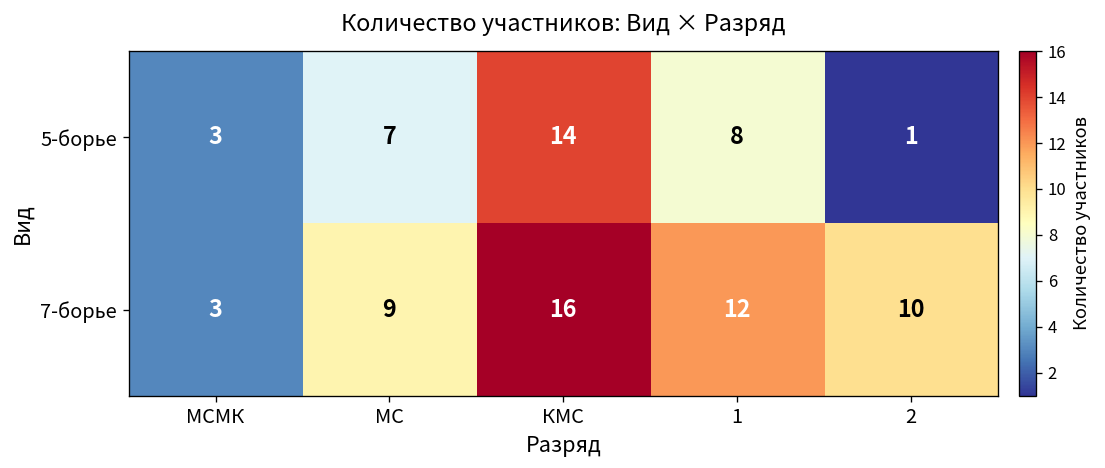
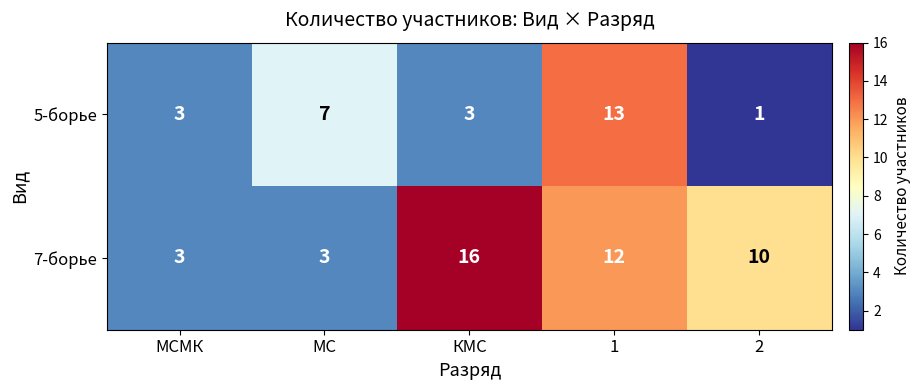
5-борье, КМС: 14 -> 3
5-борье, 1: 8 -> 13
7-борье, МС: 9 -> 3
